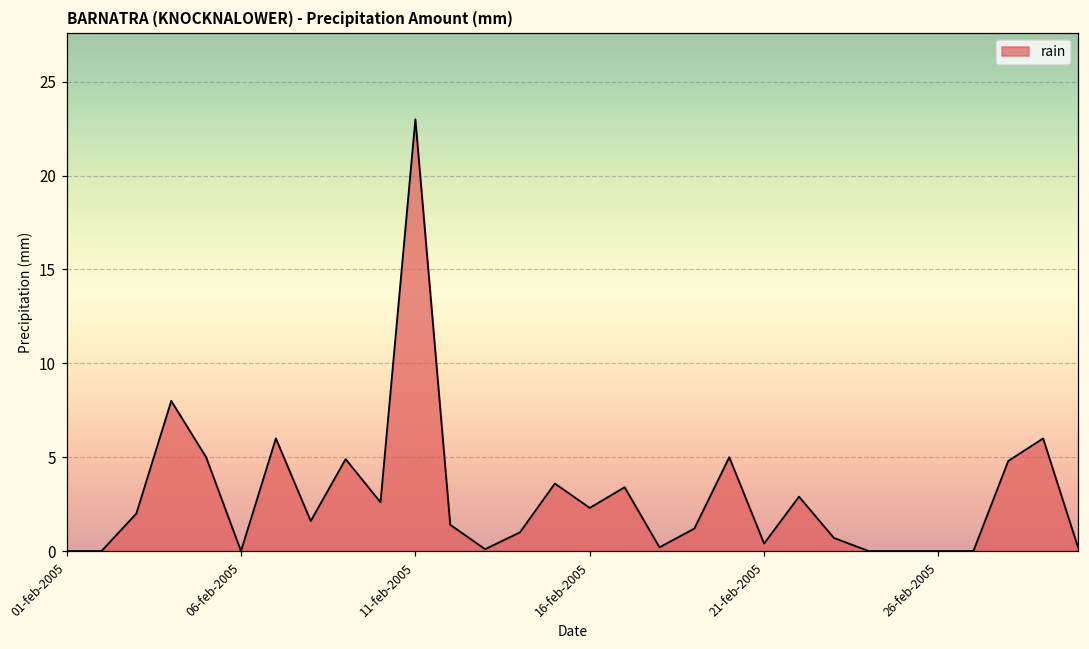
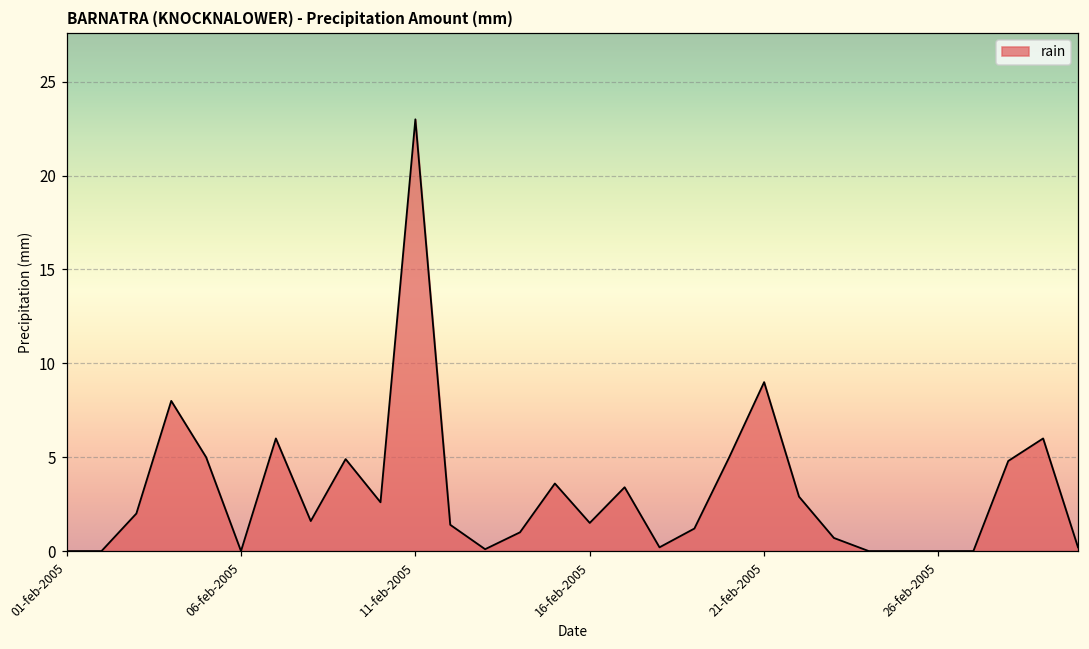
16-feb-2005: 2.3 -> 1.5
21-feb-2005: 0.4 -> 9.0
